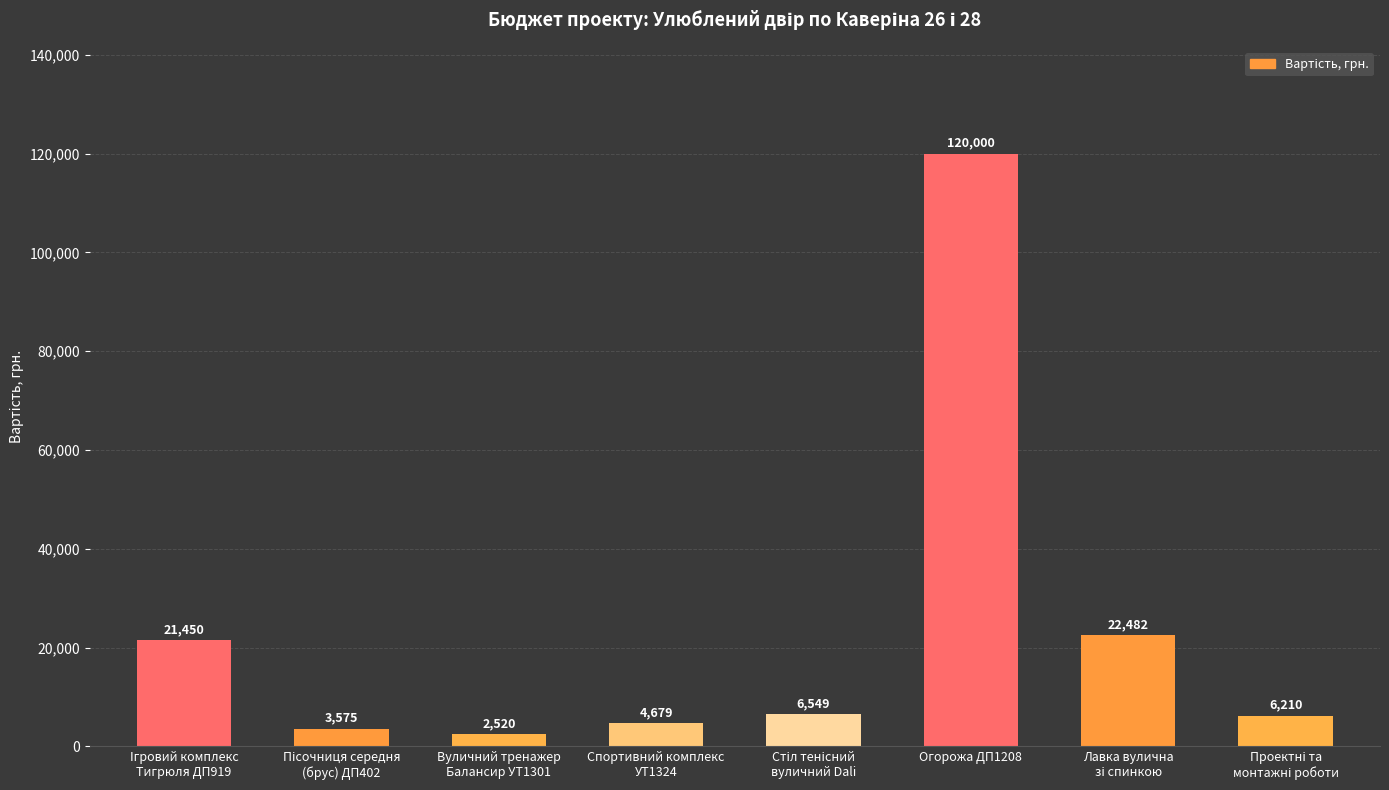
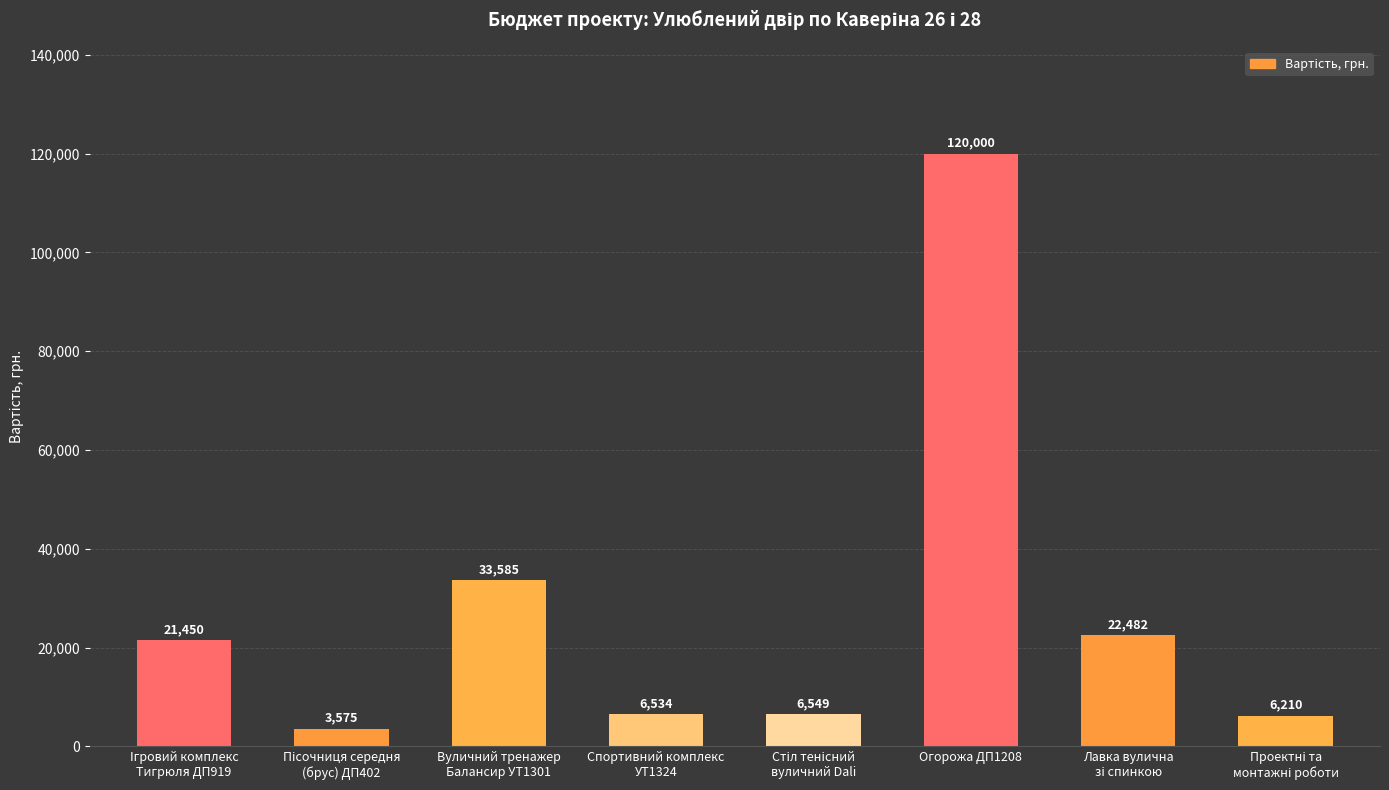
Вуличний тренажер Балансир УТ1301: 2,520 -> 33,585
Спортивний комплекс УТ1324: 4,679 -> 6,534
